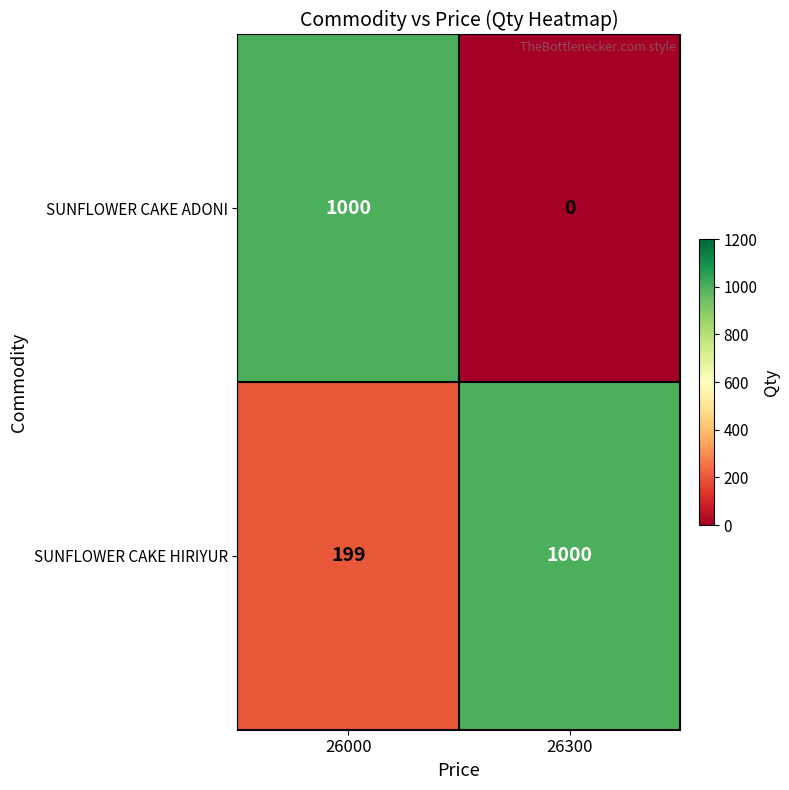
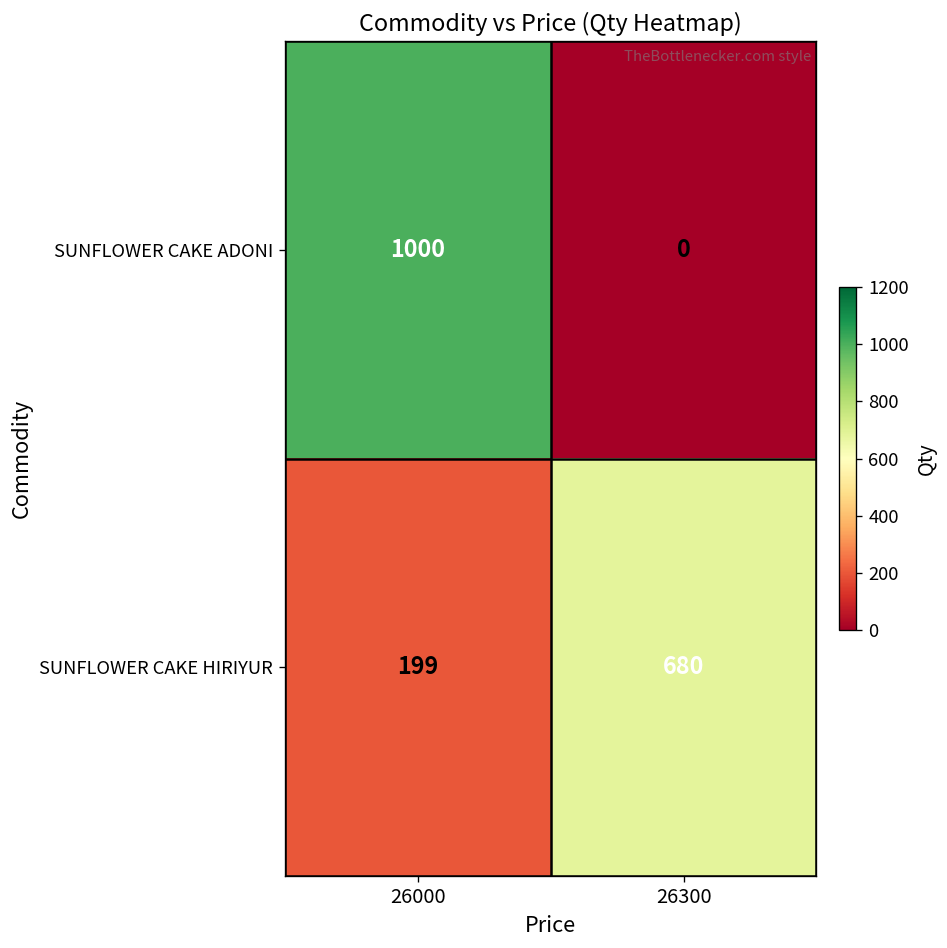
SUNFLOWER CAKE HIRIYUR, 26300: 1000 -> 680
